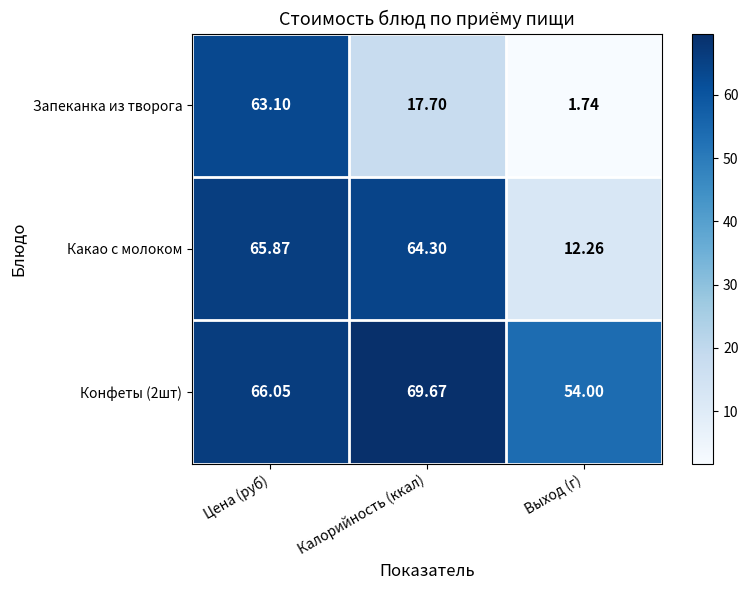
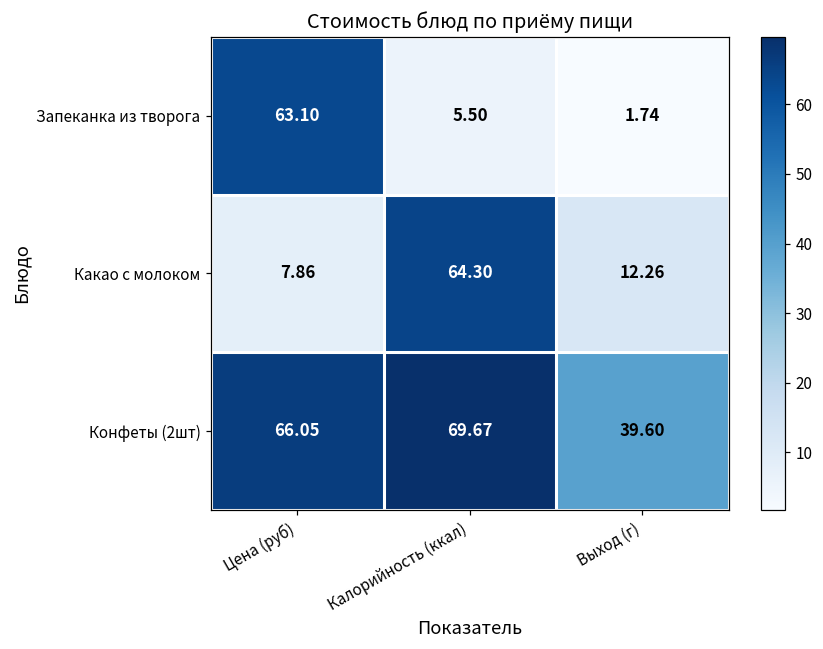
Запеканка из творога, Калорийность (ккал): 17.70 -> 5.50
Какао с молоком, Цена (руб): 65.87 -> 7.86
Конфеты (2шт), Выход (г): 54.00 -> 39.60
